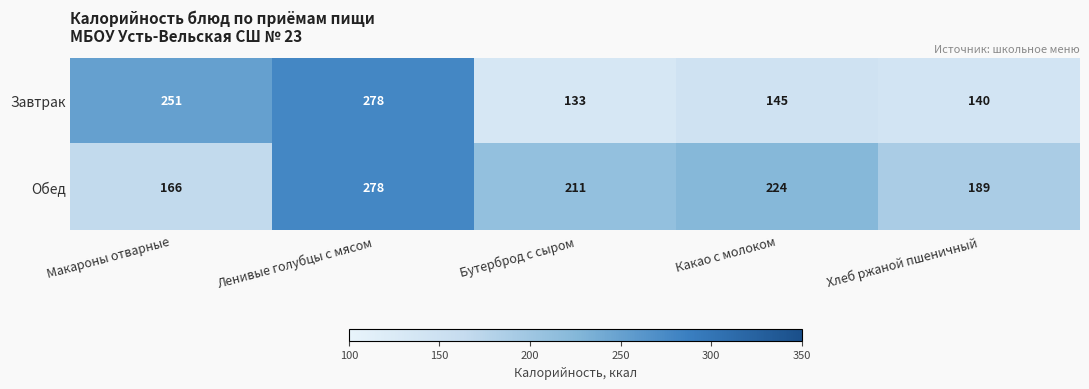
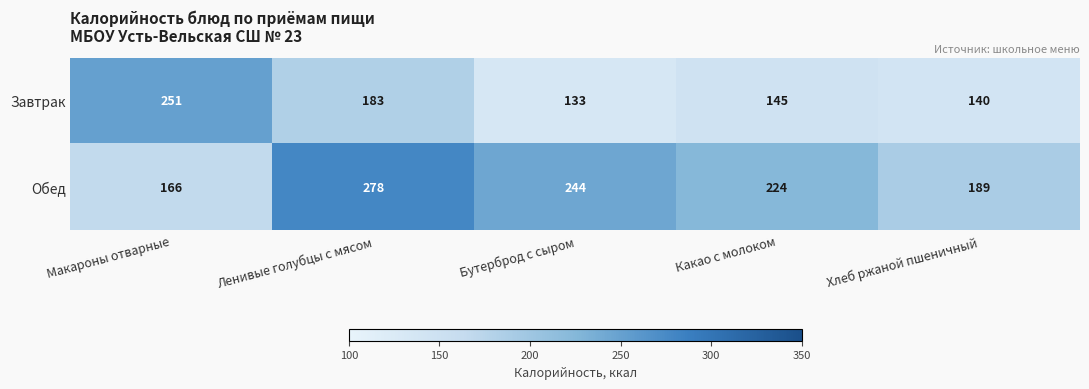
Завтрак, Ленивые голубцы с мясом: 278 -> 183
Обед, Бутерброд с сыром: 211 -> 244
